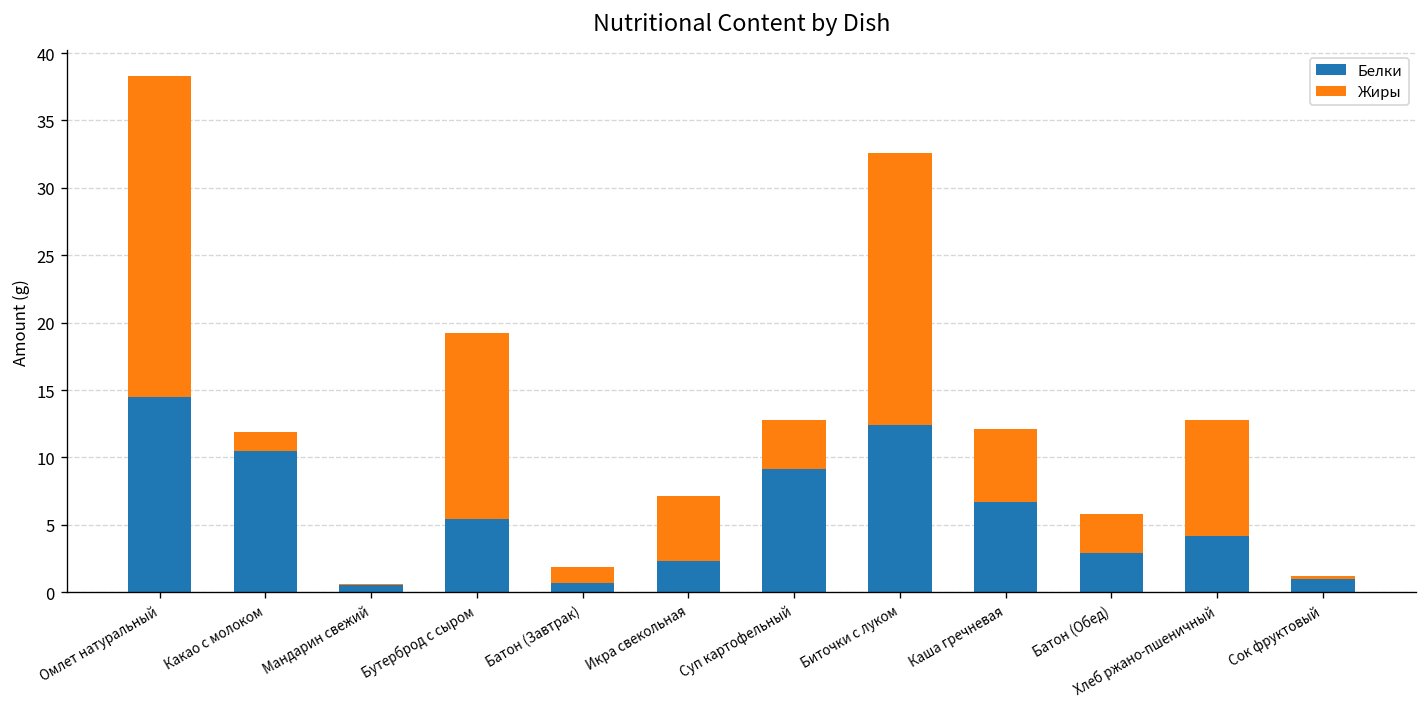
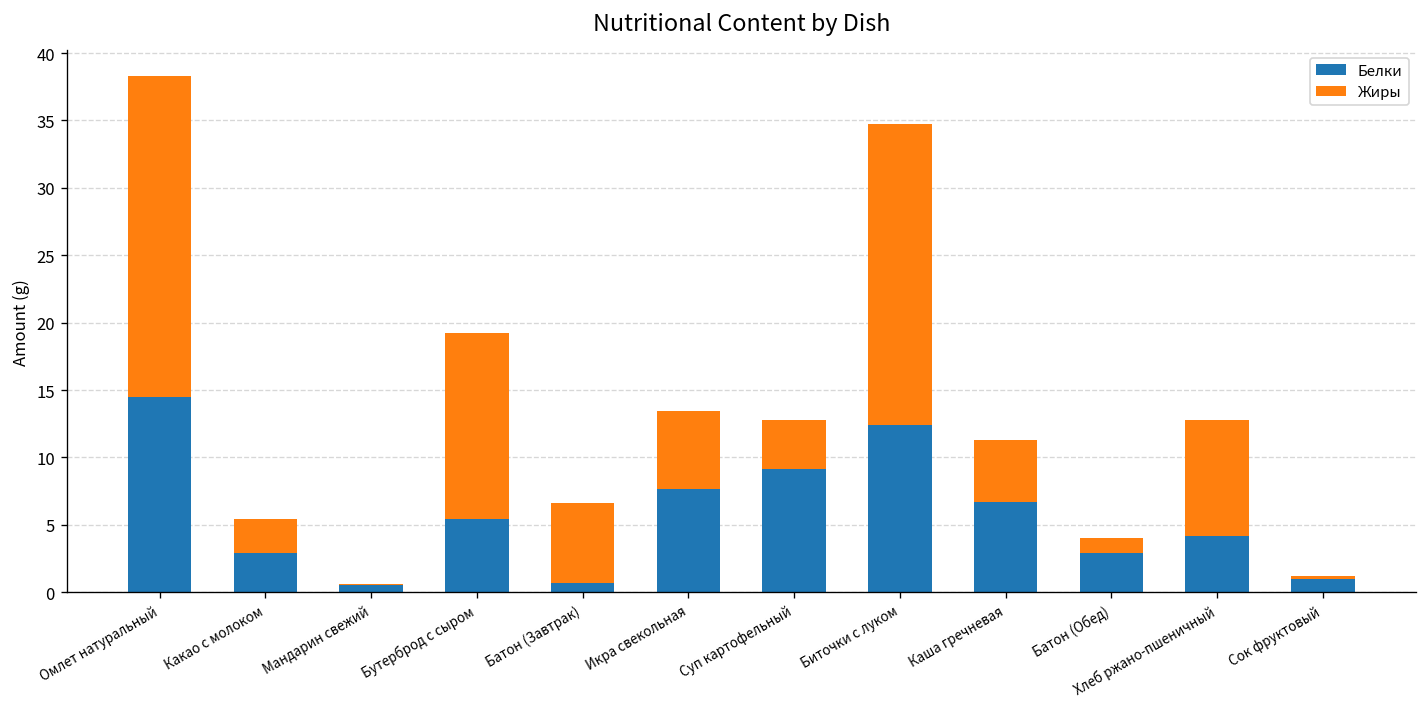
Белки, Какао с молоком: 10.5 -> 2.9
Жиры, Какао с молоком: 1.4 -> 2.5
Жиры, Батон (Завтрак): 1.2 -> 5.9
Белки, Икра свекольная: 2.3 -> 7.7
Жиры, Икра свекольная: 4.9 -> 5.8
Жиры, Биточки с луком: 20.3 -> 22.4
Жиры, Каша гречневая: 5.4 -> 4.6
Жиры, Батон (Обед): 2.9 -> 1.1
